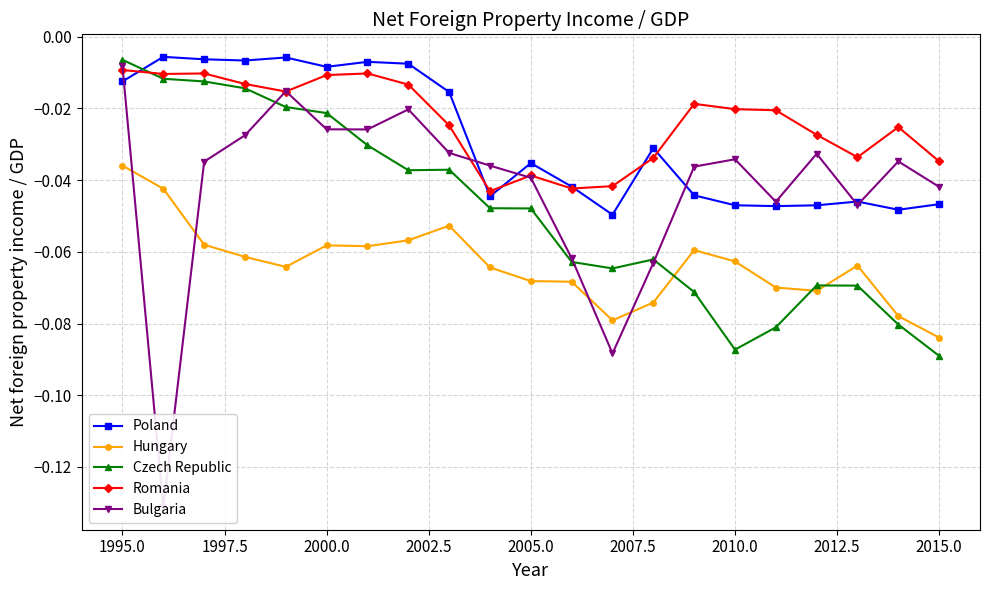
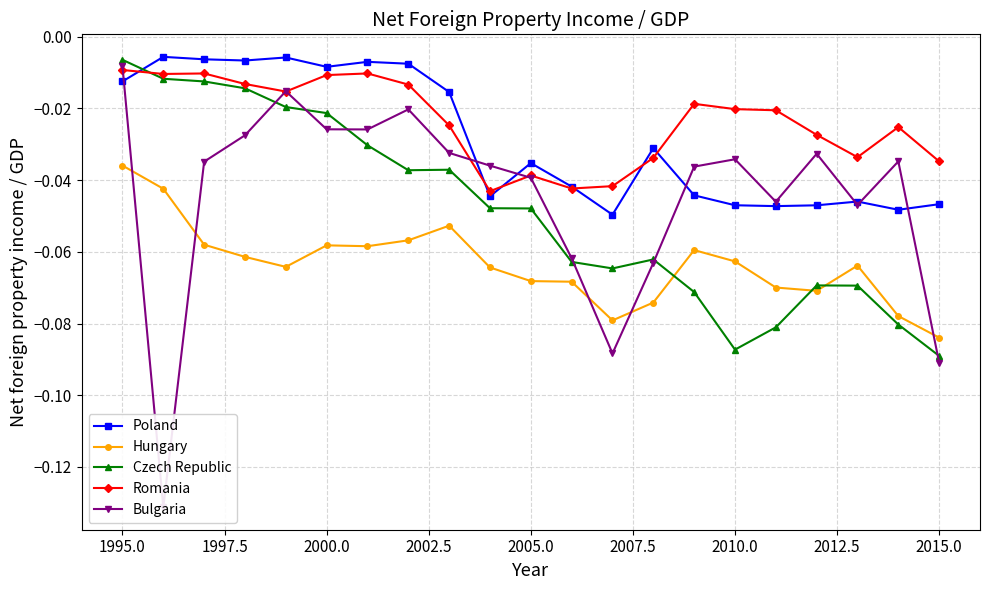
Bulgaria, 2015.0: -0.042 -> -0.091
